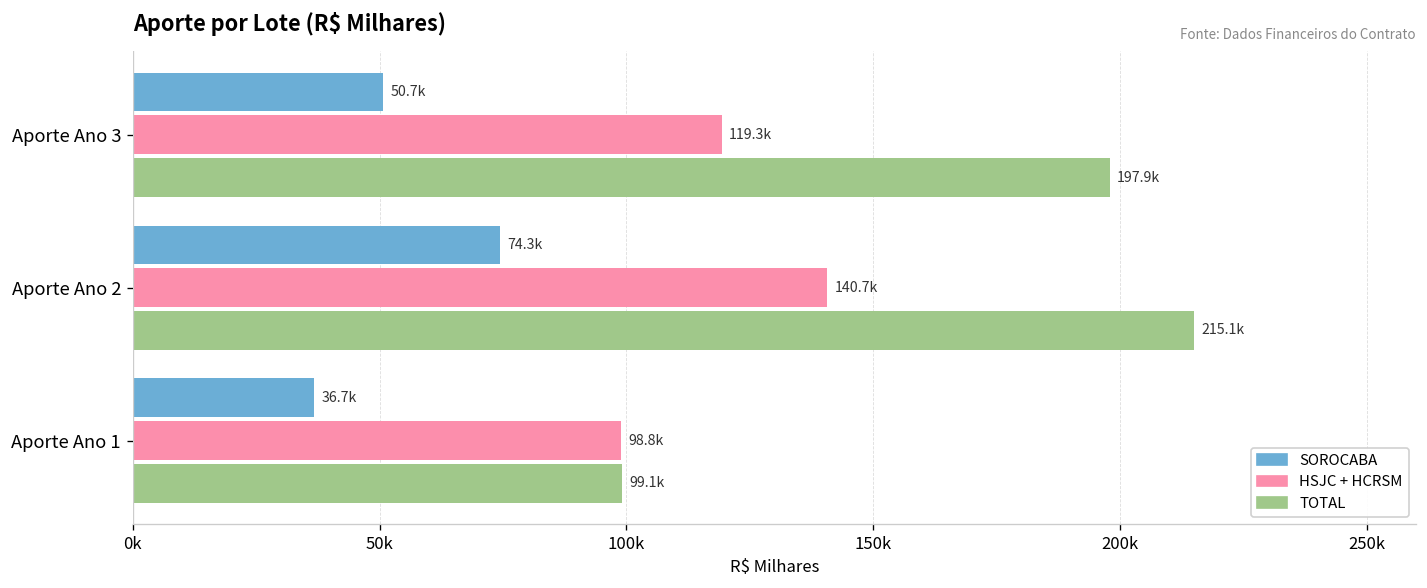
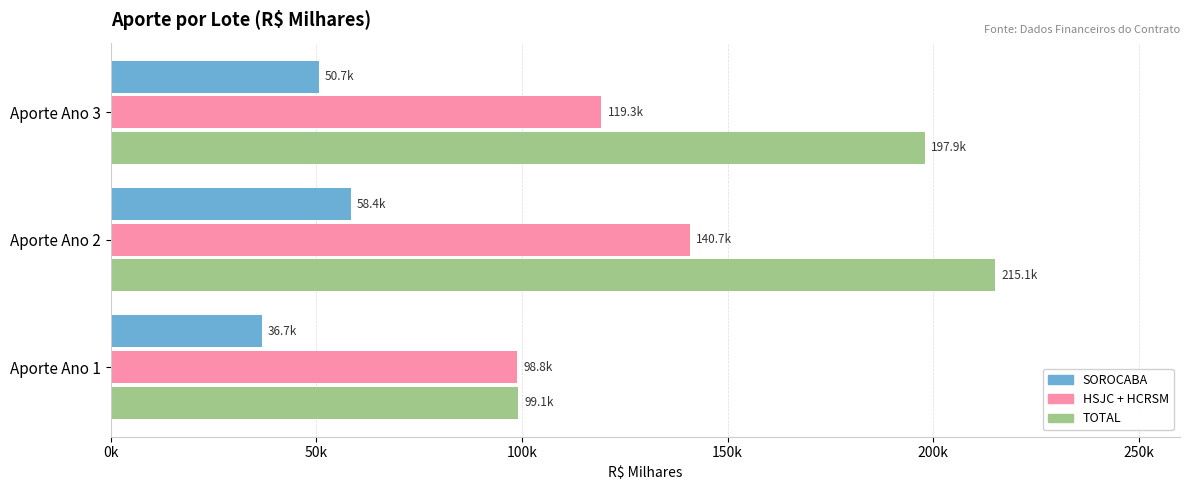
SOROCABA, Aporte Ano 2: 74.3k -> 58.4k
